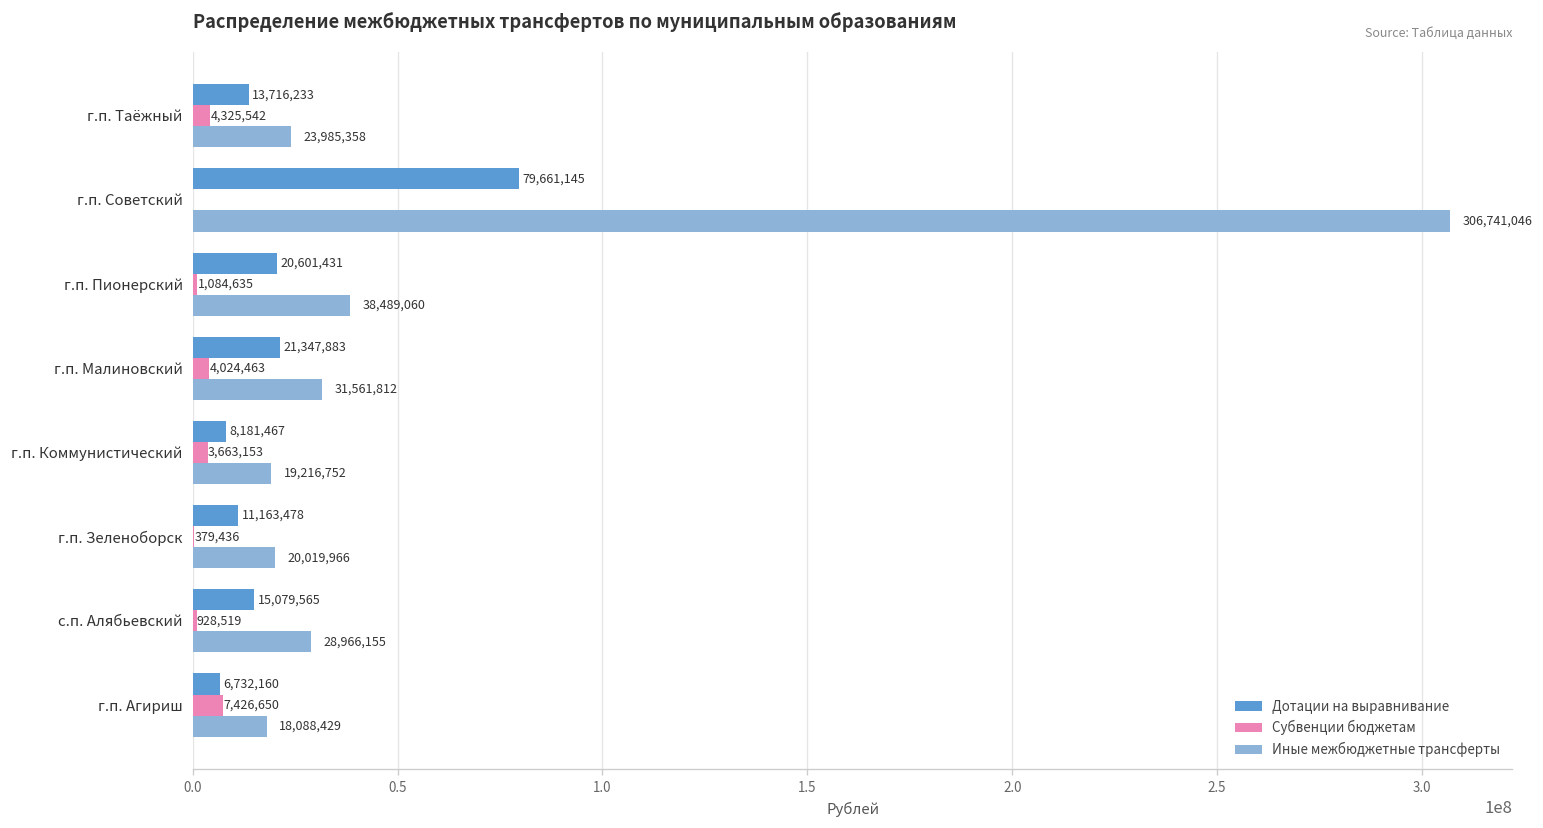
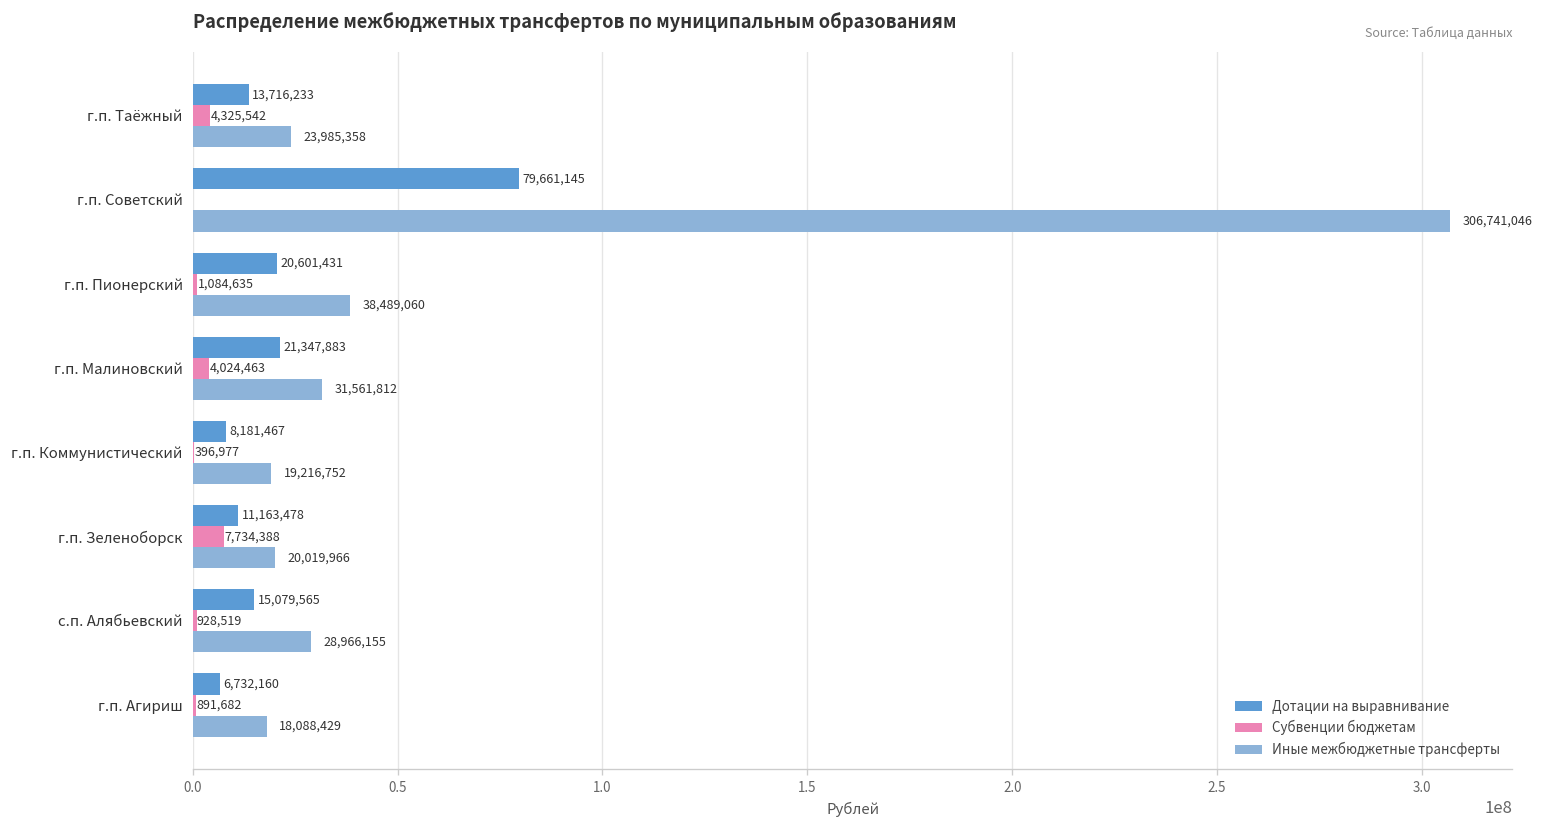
Субвенции бюджетам, г.п. Коммунистический: 3,663,153 -> 396,977
Субвенции бюджетам, г.п. Зеленоборск: 379,436 -> 7,734,388
Субвенции бюджетам, г.п. Агириш: 7,426,650 -> 891,682
